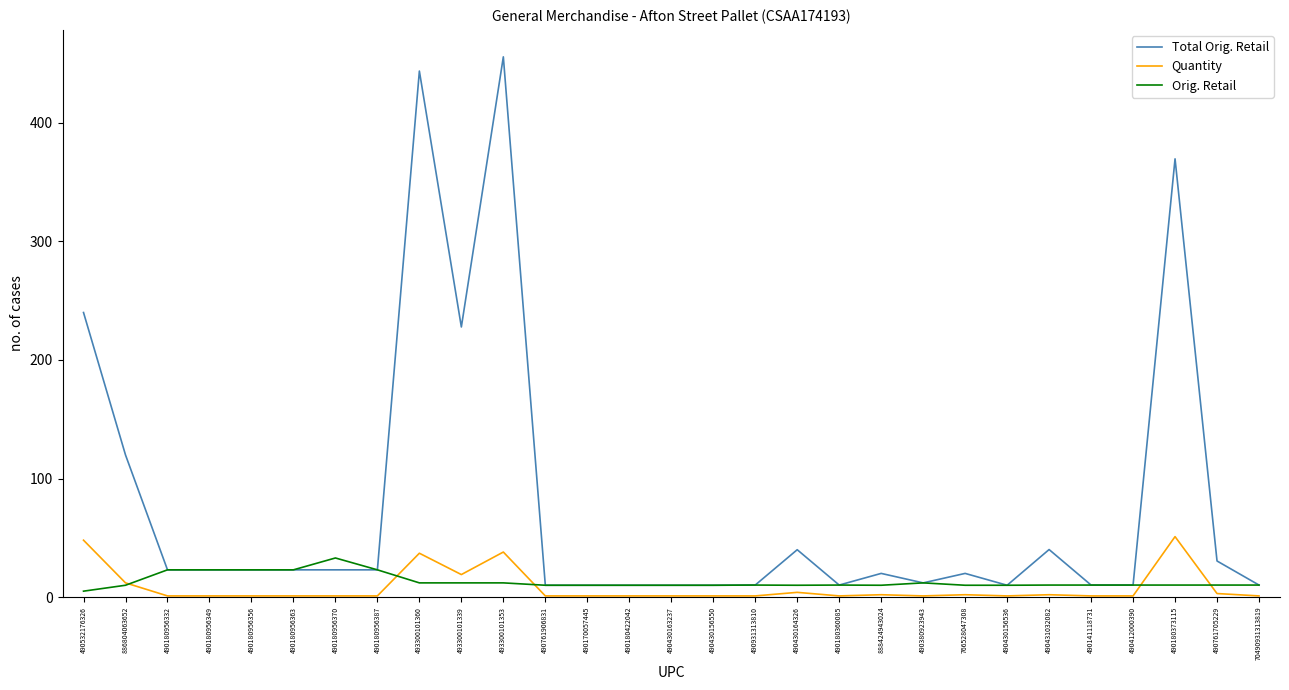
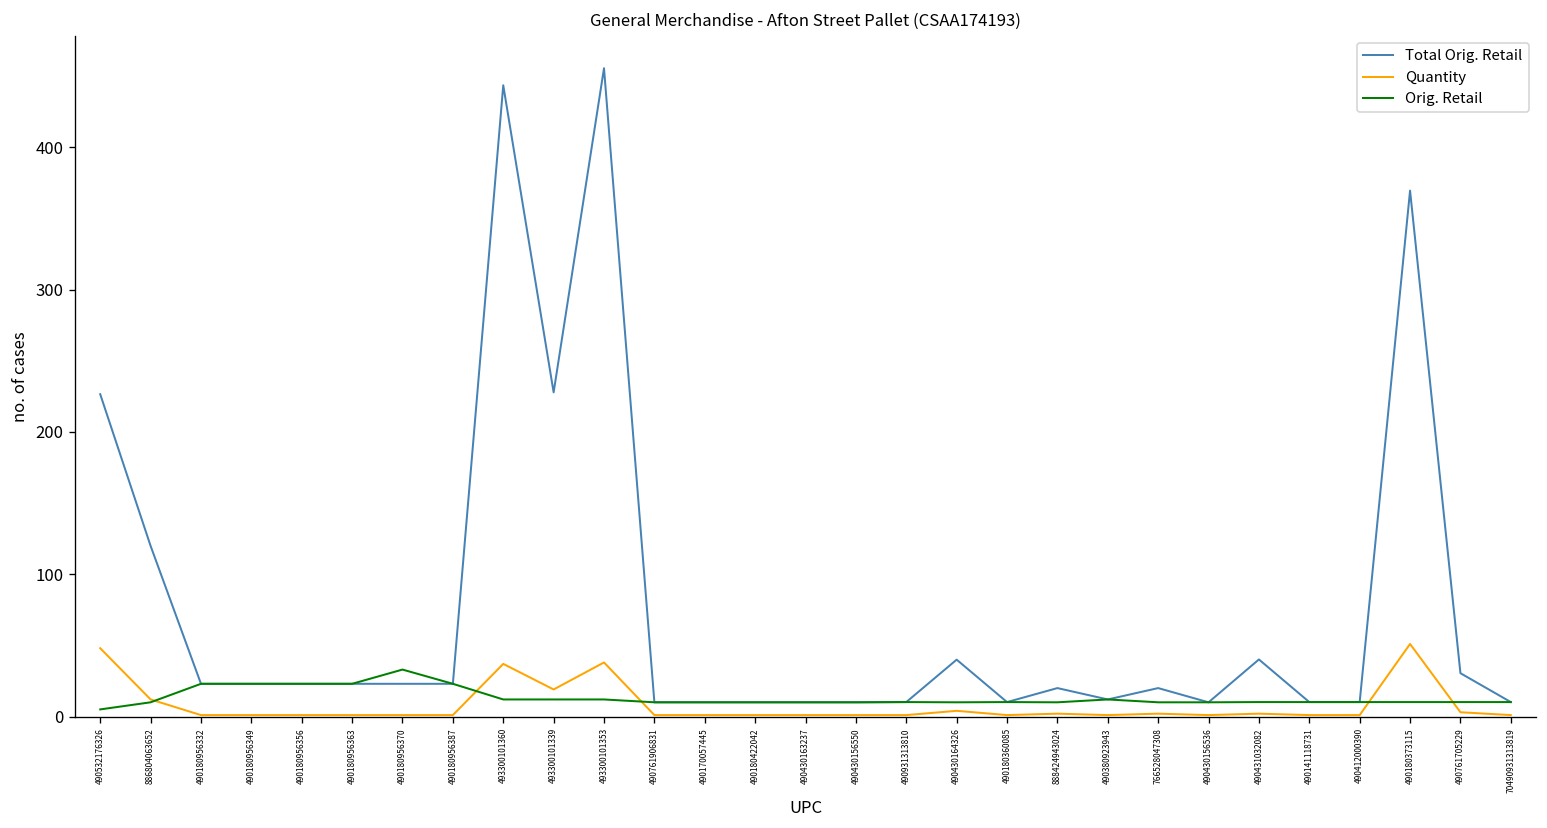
Total Orig. Retail, 490532176326: 240 -> 227
